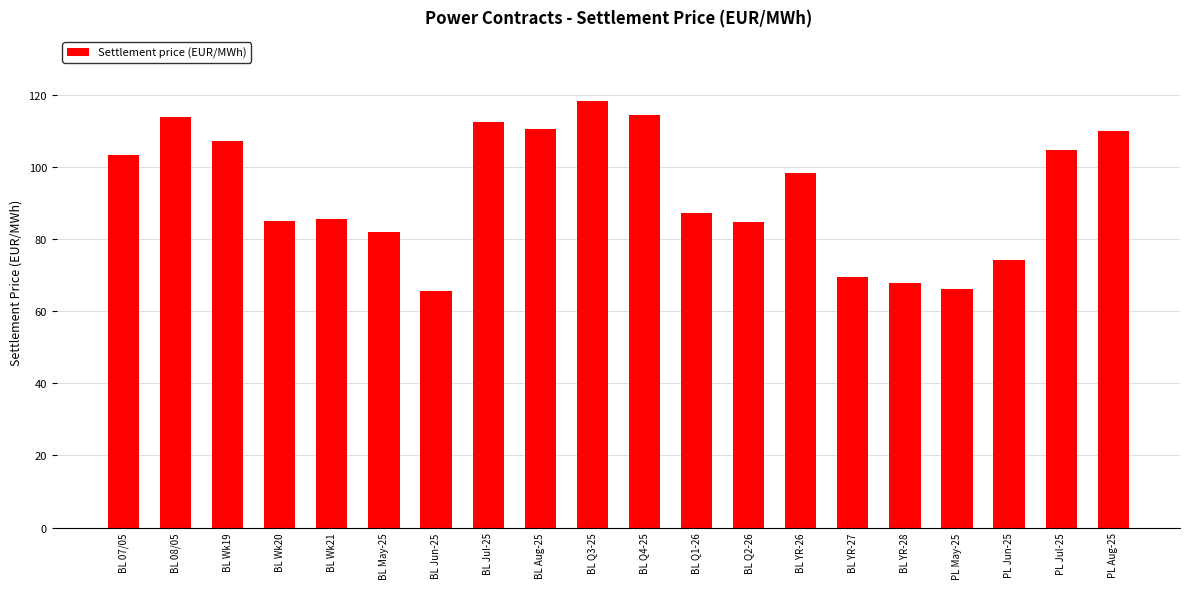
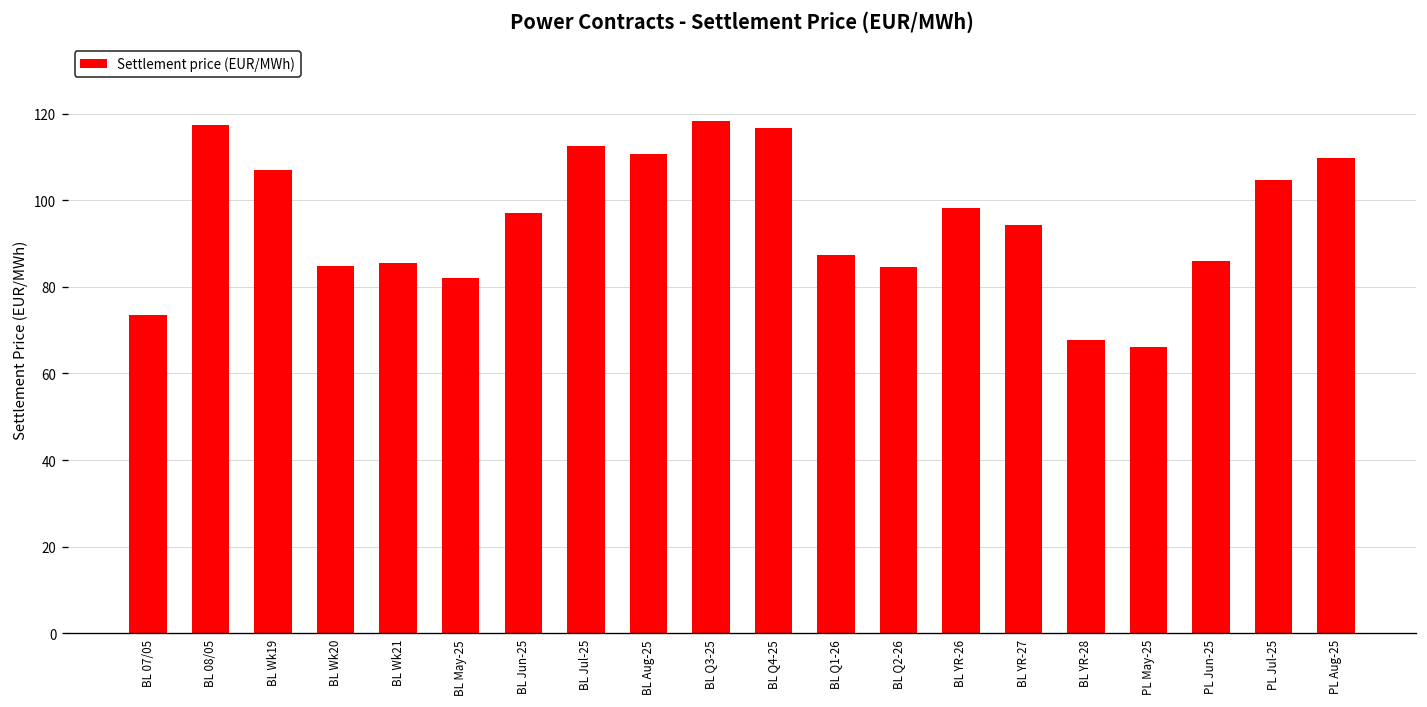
BL 07/05: 103 -> 74
BL 08/05: 114 -> 117
BL Jun-25: 66 -> 97
BL Q4-25: 114 -> 117
BL YR-27: 69 -> 94
PL Jun-25: 74 -> 86
